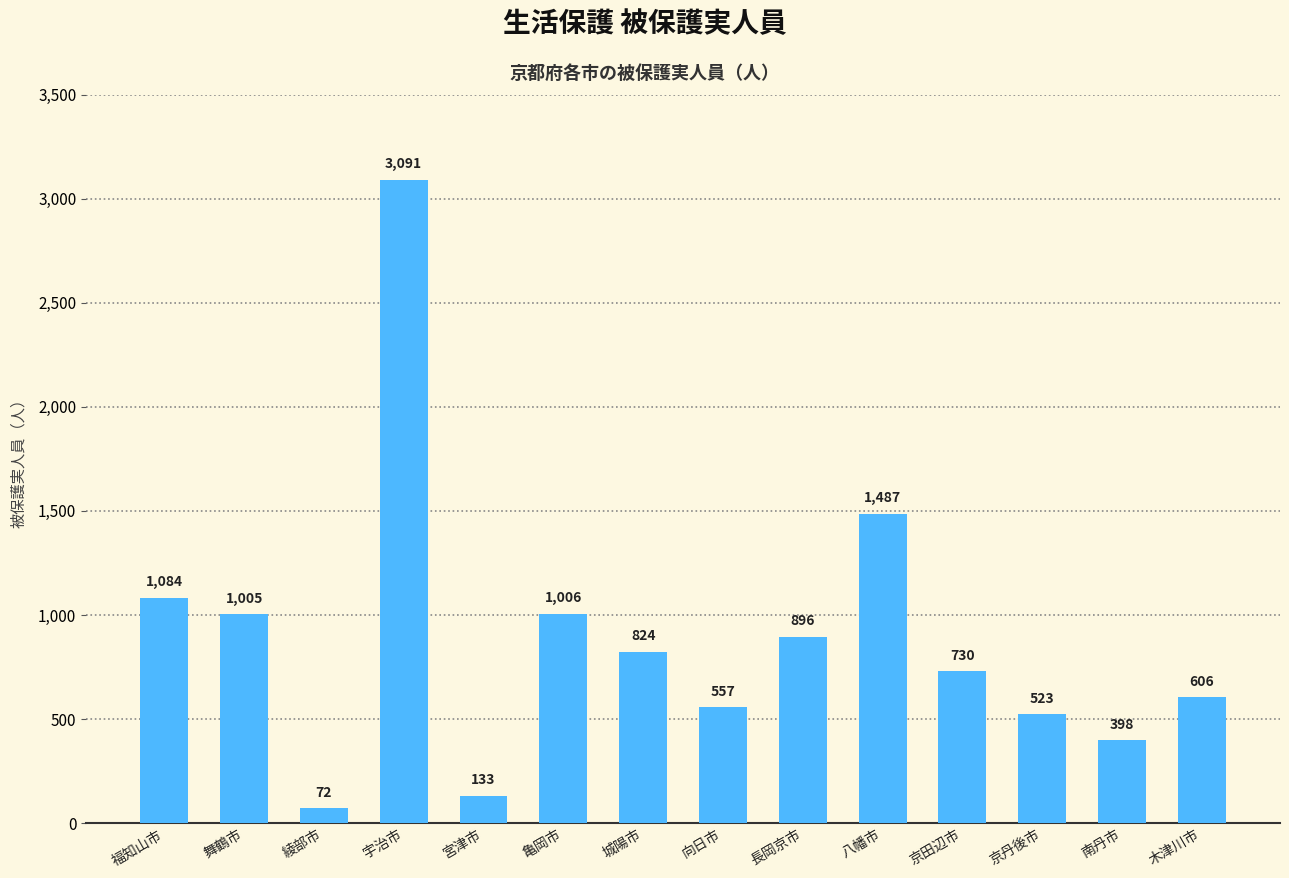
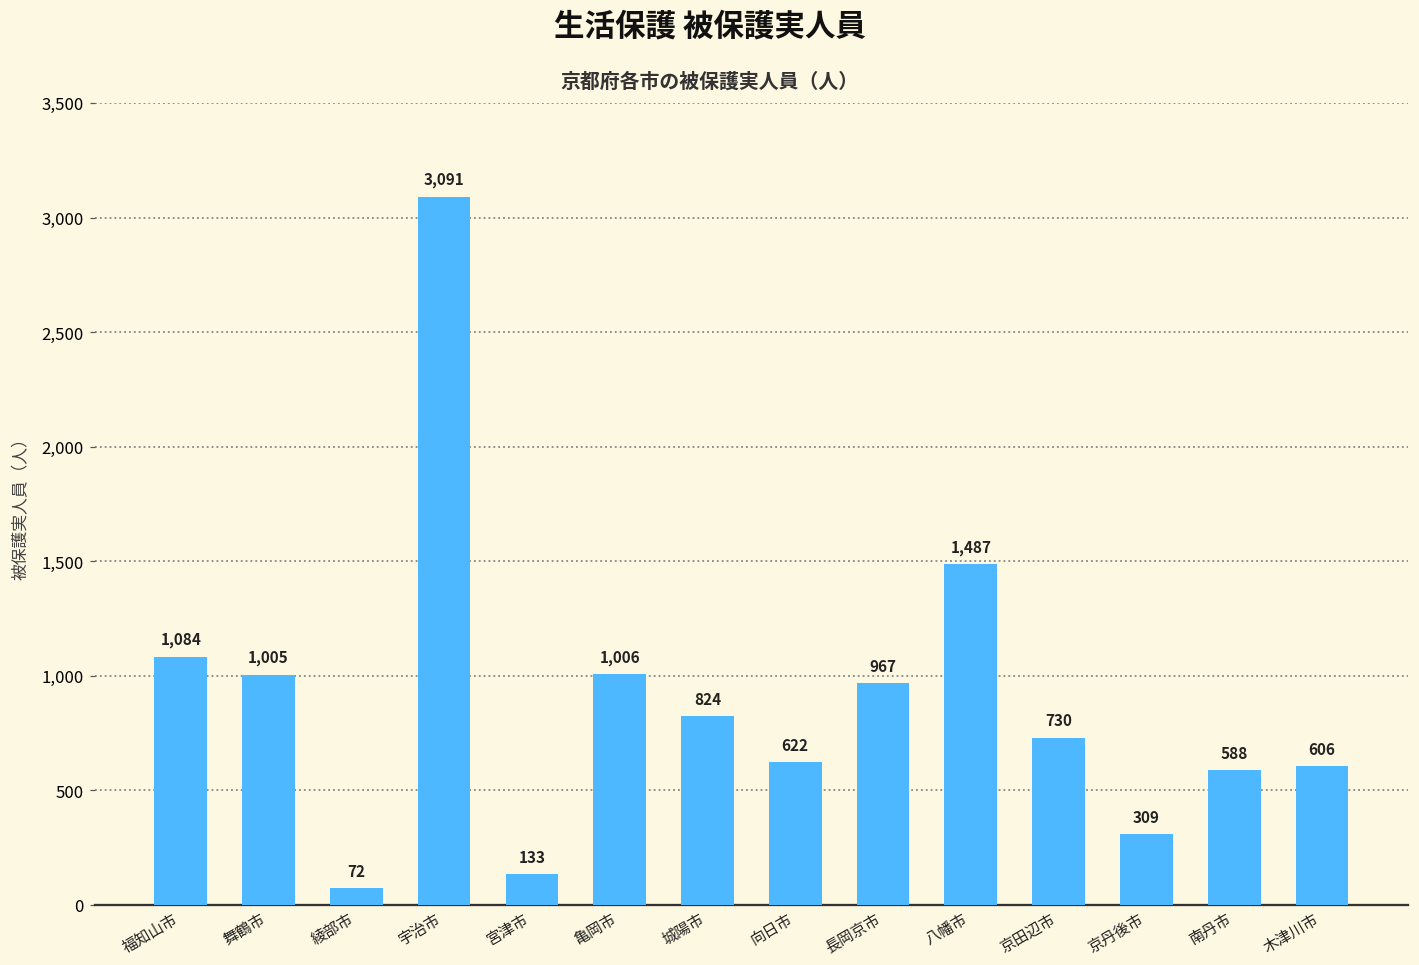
向日市: 557 -> 622
長岡京市: 896 -> 967
京丹後市: 523 -> 309
南丹市: 398 -> 588
